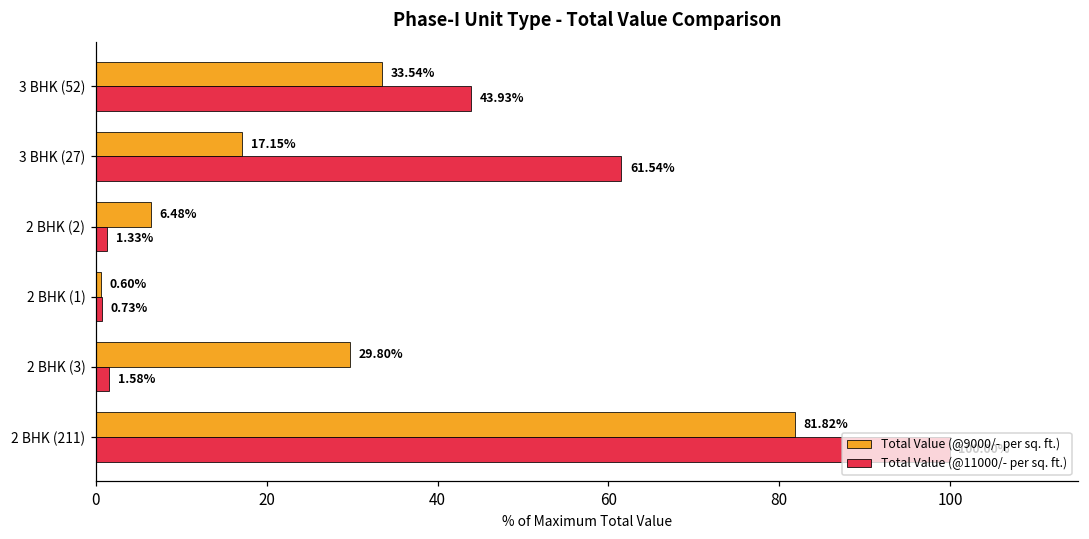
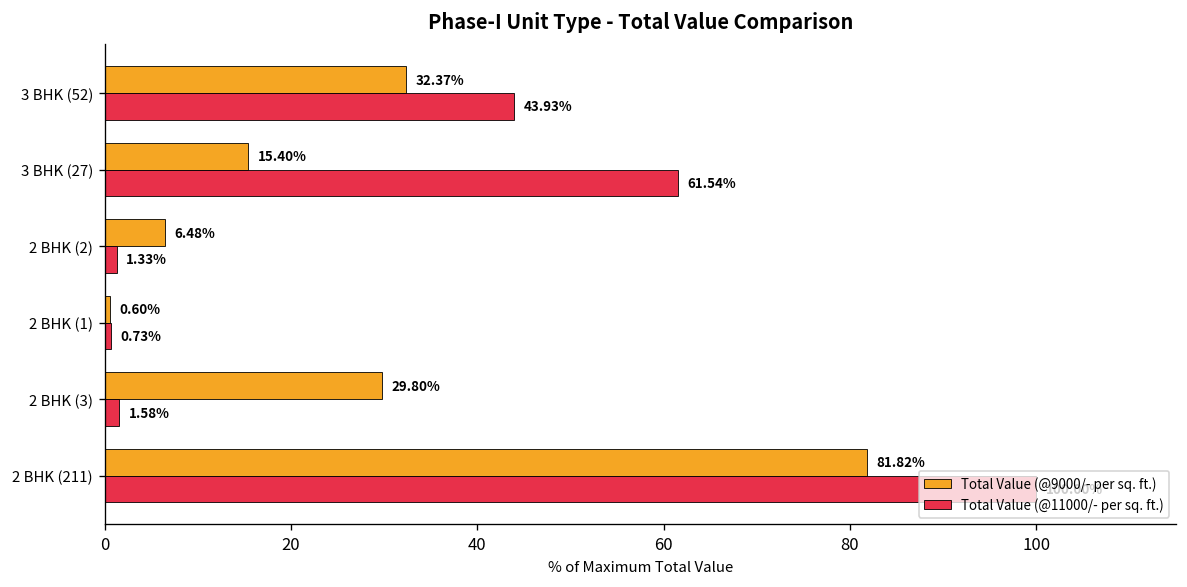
Total Value (@9000/- per sq. ft.), 3 BHK (52): 33.54% -> 32.37%
Total Value (@9000/- per sq. ft.), 3 BHK (27): 17.15% -> 15.40%
